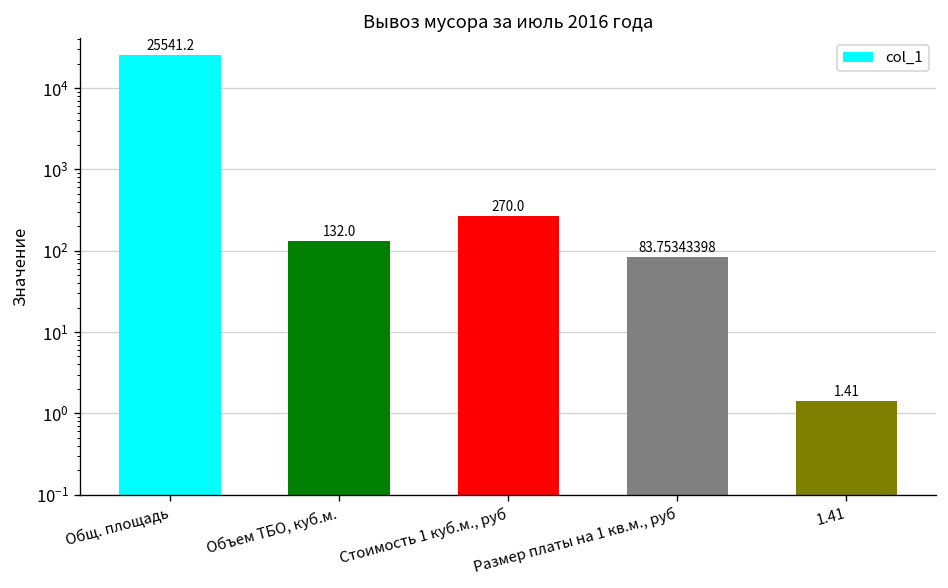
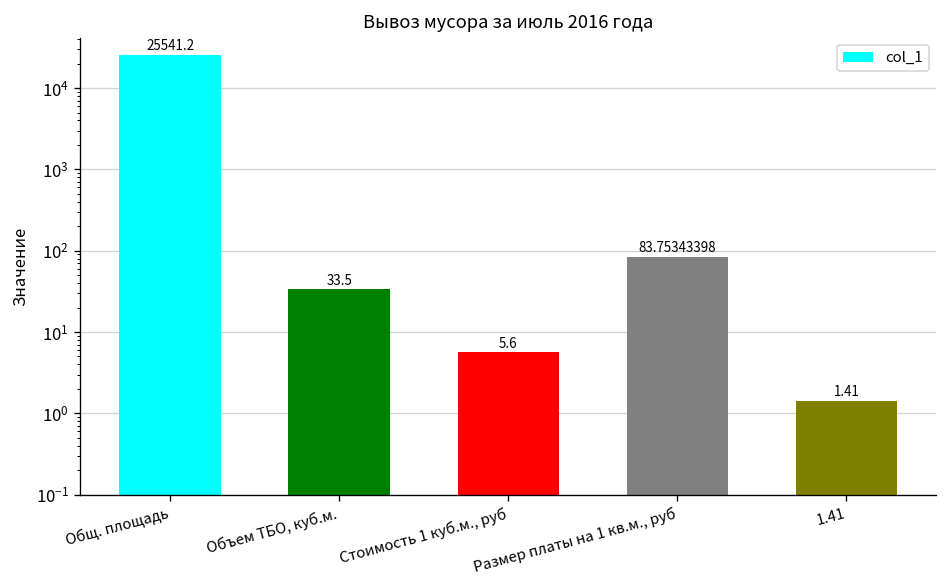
Объем ТБО, куб.м.: 132.0 -> 33.5
Стоимость 1 куб.м., руб: 270.0 -> 5.6
